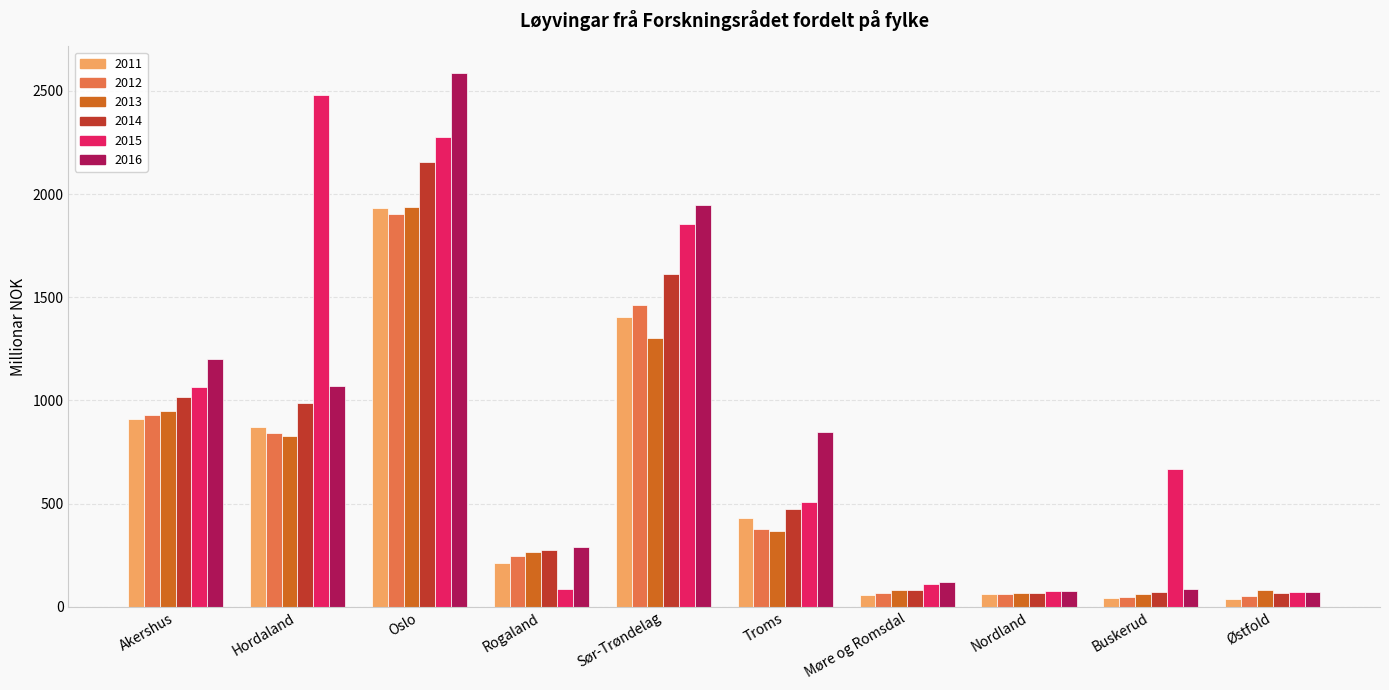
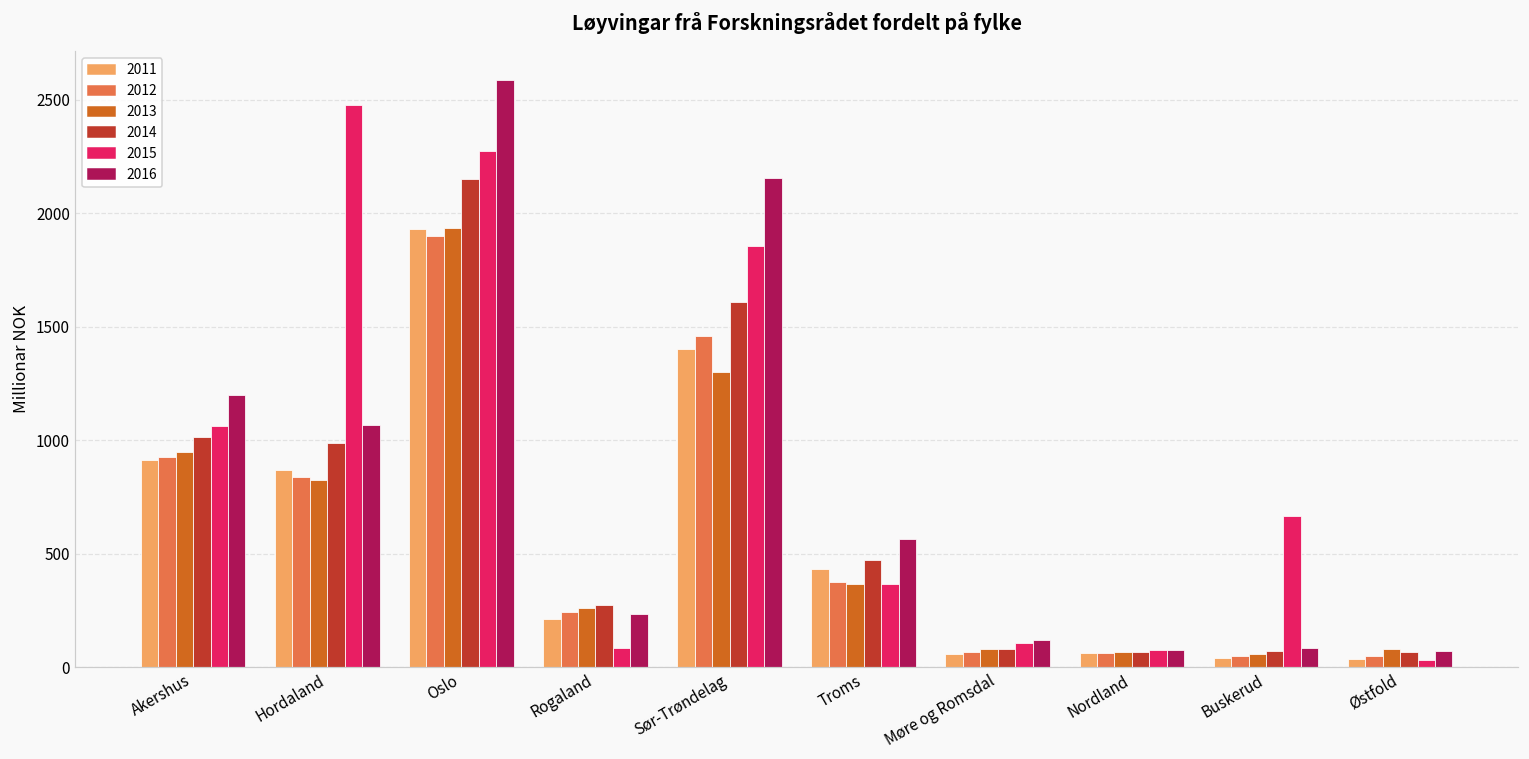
2016, Rogaland: 290 -> 230
2016, Sør-Trøndelag: 1950 -> 2160
2015, Troms: 510 -> 370
2016, Troms: 850 -> 570
2015, Østfold: 70 -> 30
